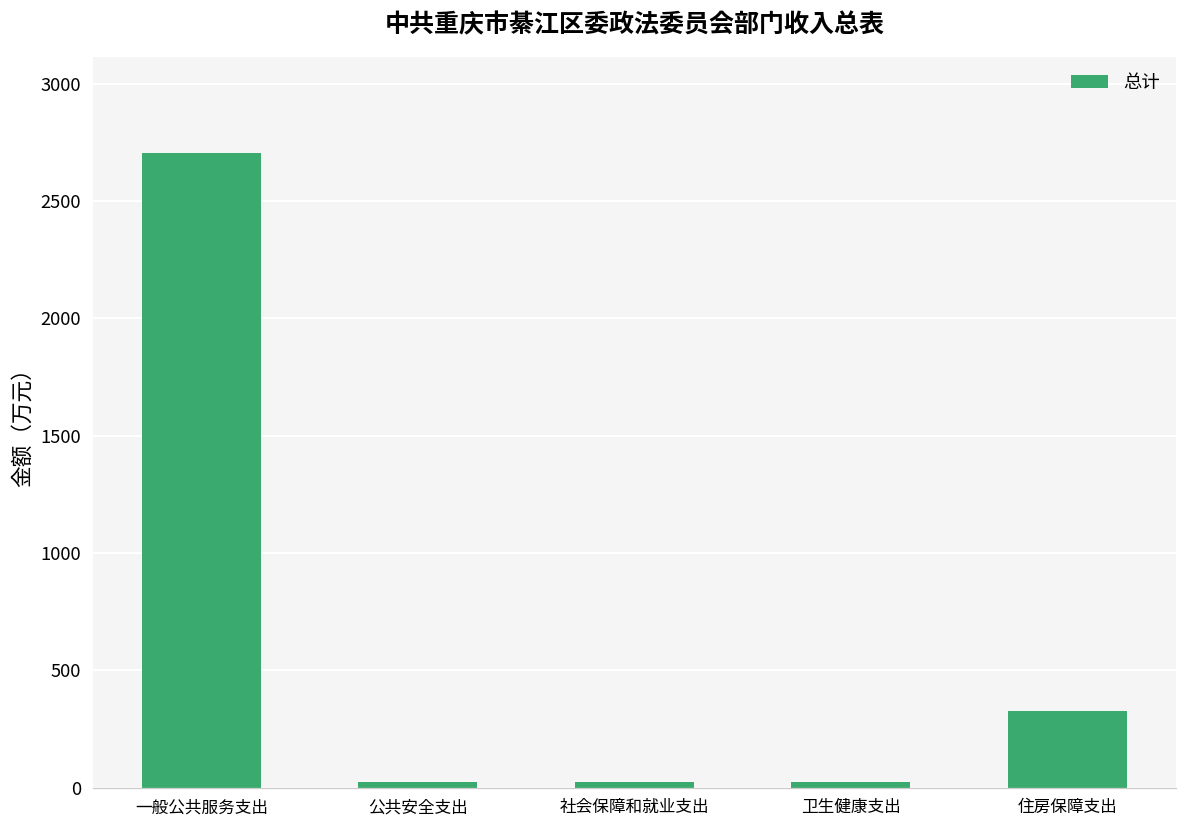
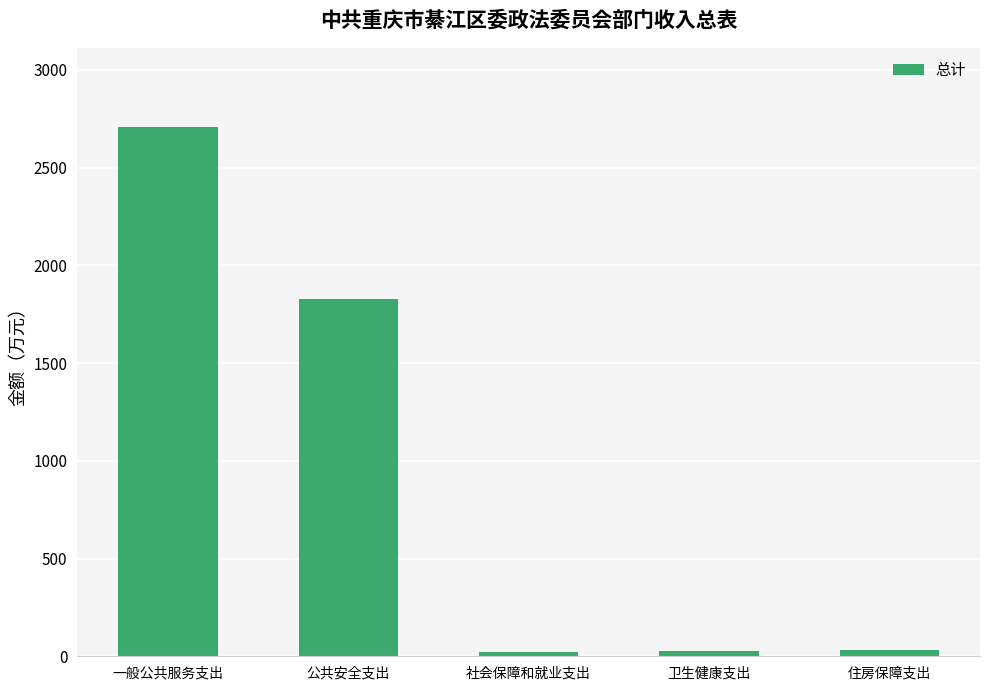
公共安全支出: 20 -> 1830
住房保障支出: 330 -> 30
